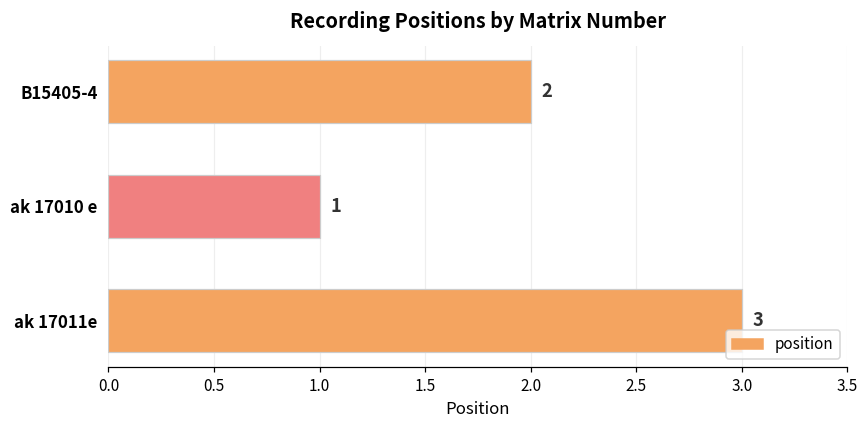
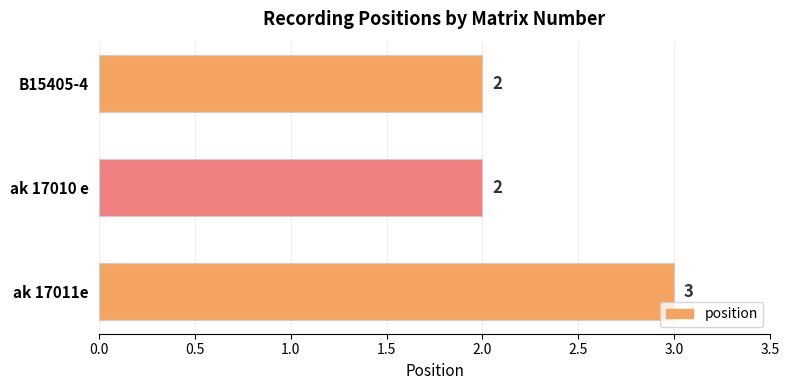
ak 17010 e: 1 -> 2
